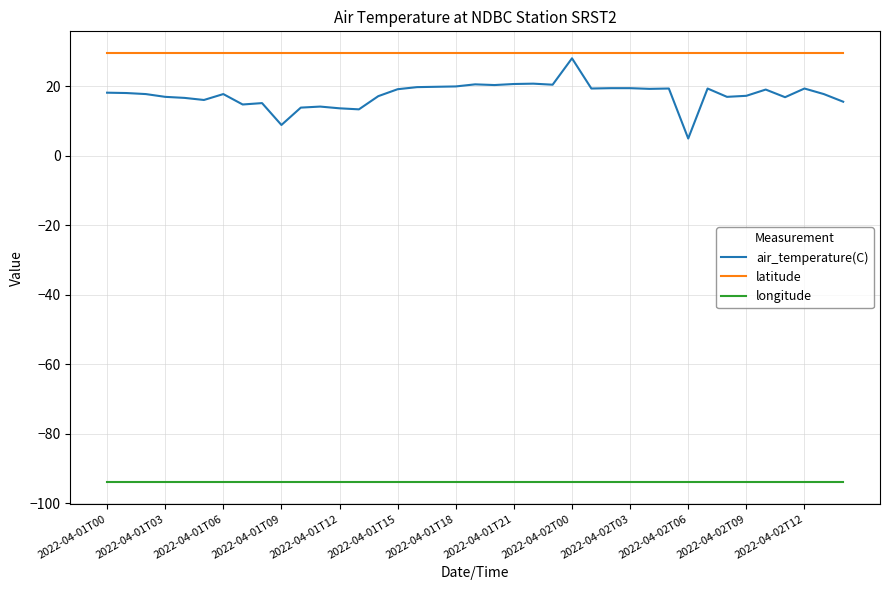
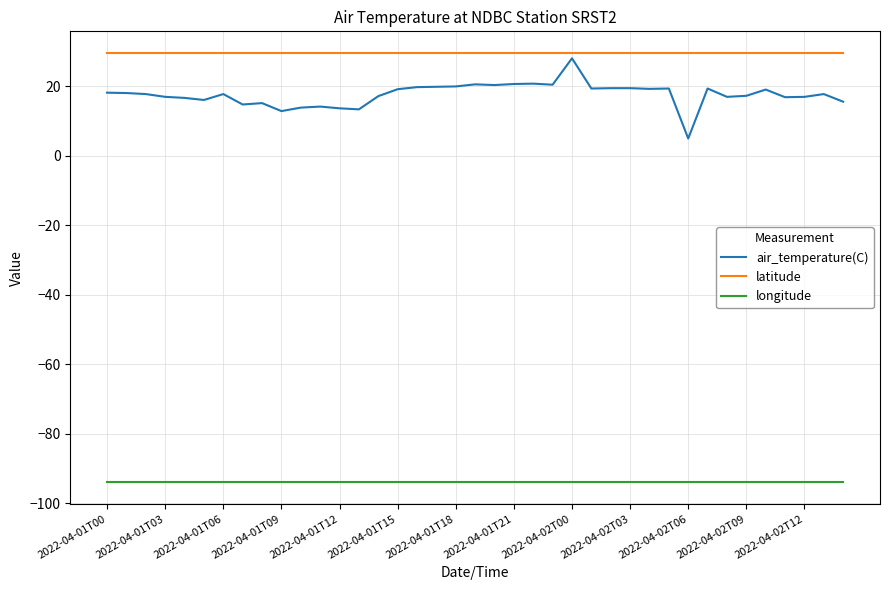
air_temperature(C), 2022-04-01T09: 9 -> 13
air_temperature(C), 2022-04-02T12: 19 -> 17
